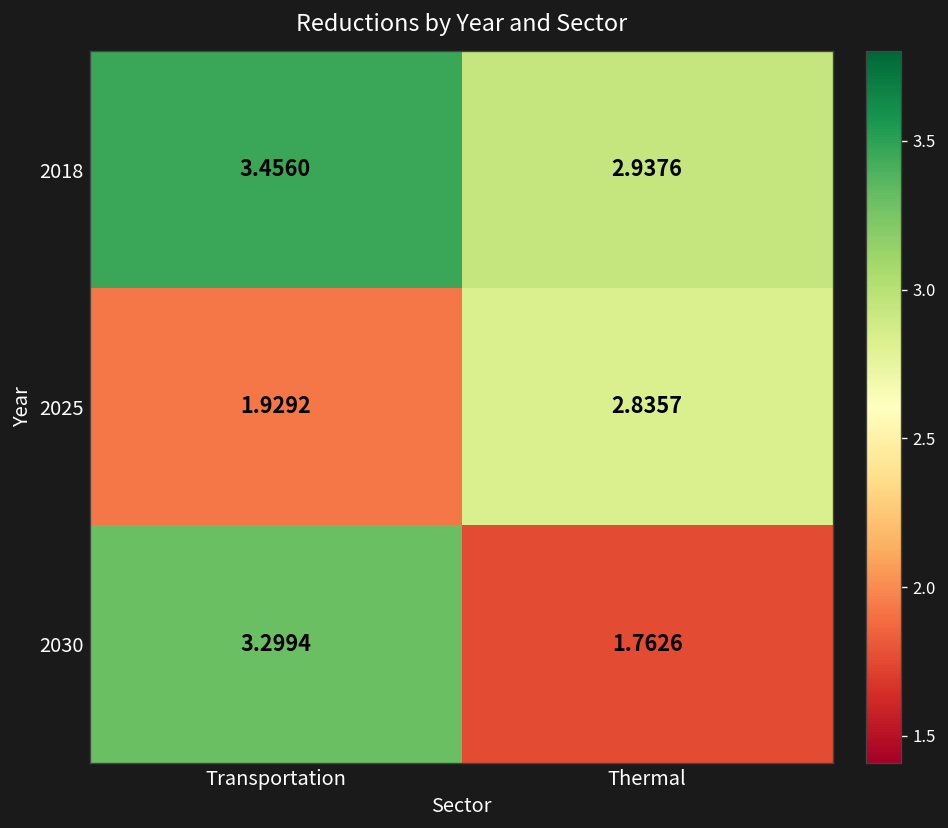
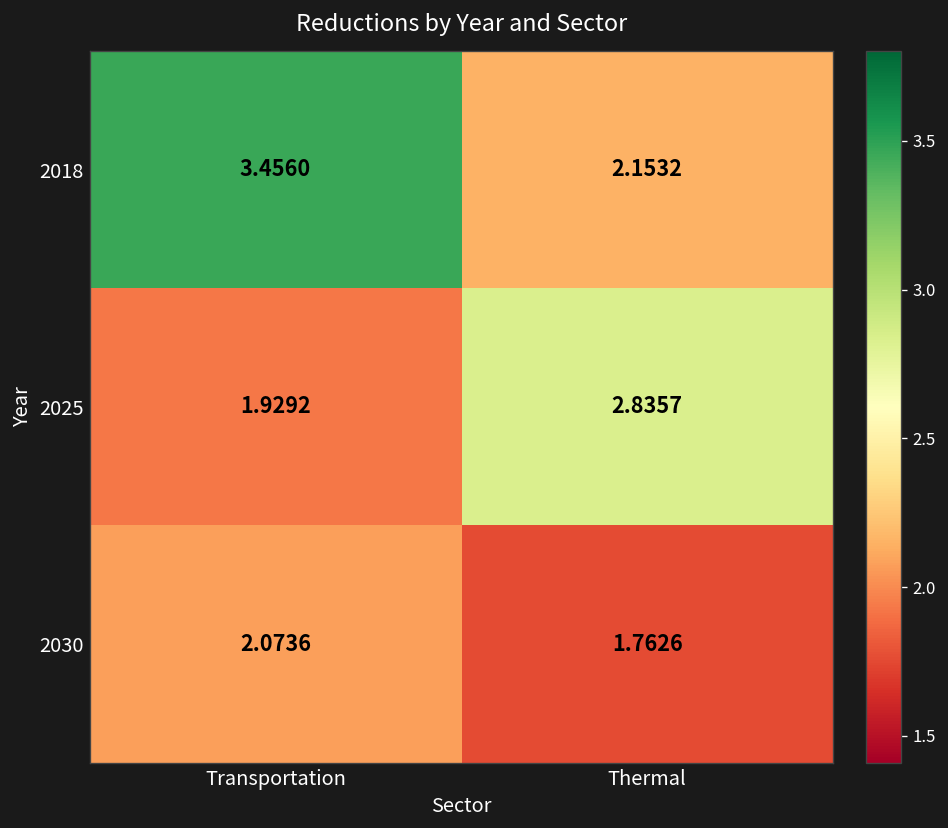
2018, Thermal: 2.9376 -> 2.1532
2030, Transportation: 3.2994 -> 2.0736
